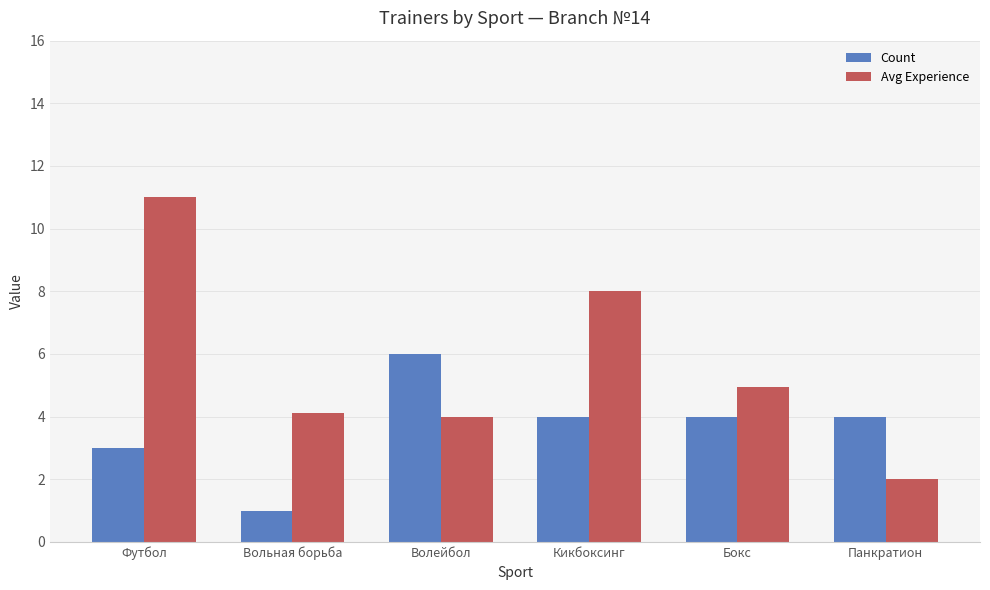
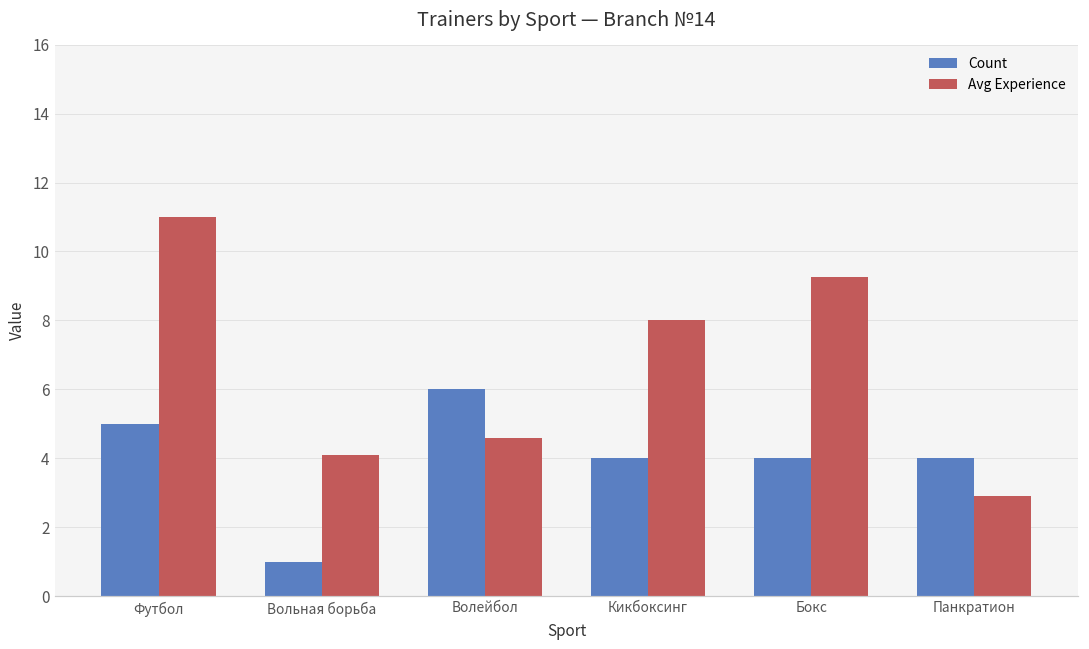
Count, Футбол: 3 -> 5
Avg Experience, Волейбол: 4.0 -> 4.6
Avg Experience, Бокс: 4.9 -> 9.3
Avg Experience, Панкратион: 2.0 -> 2.9
